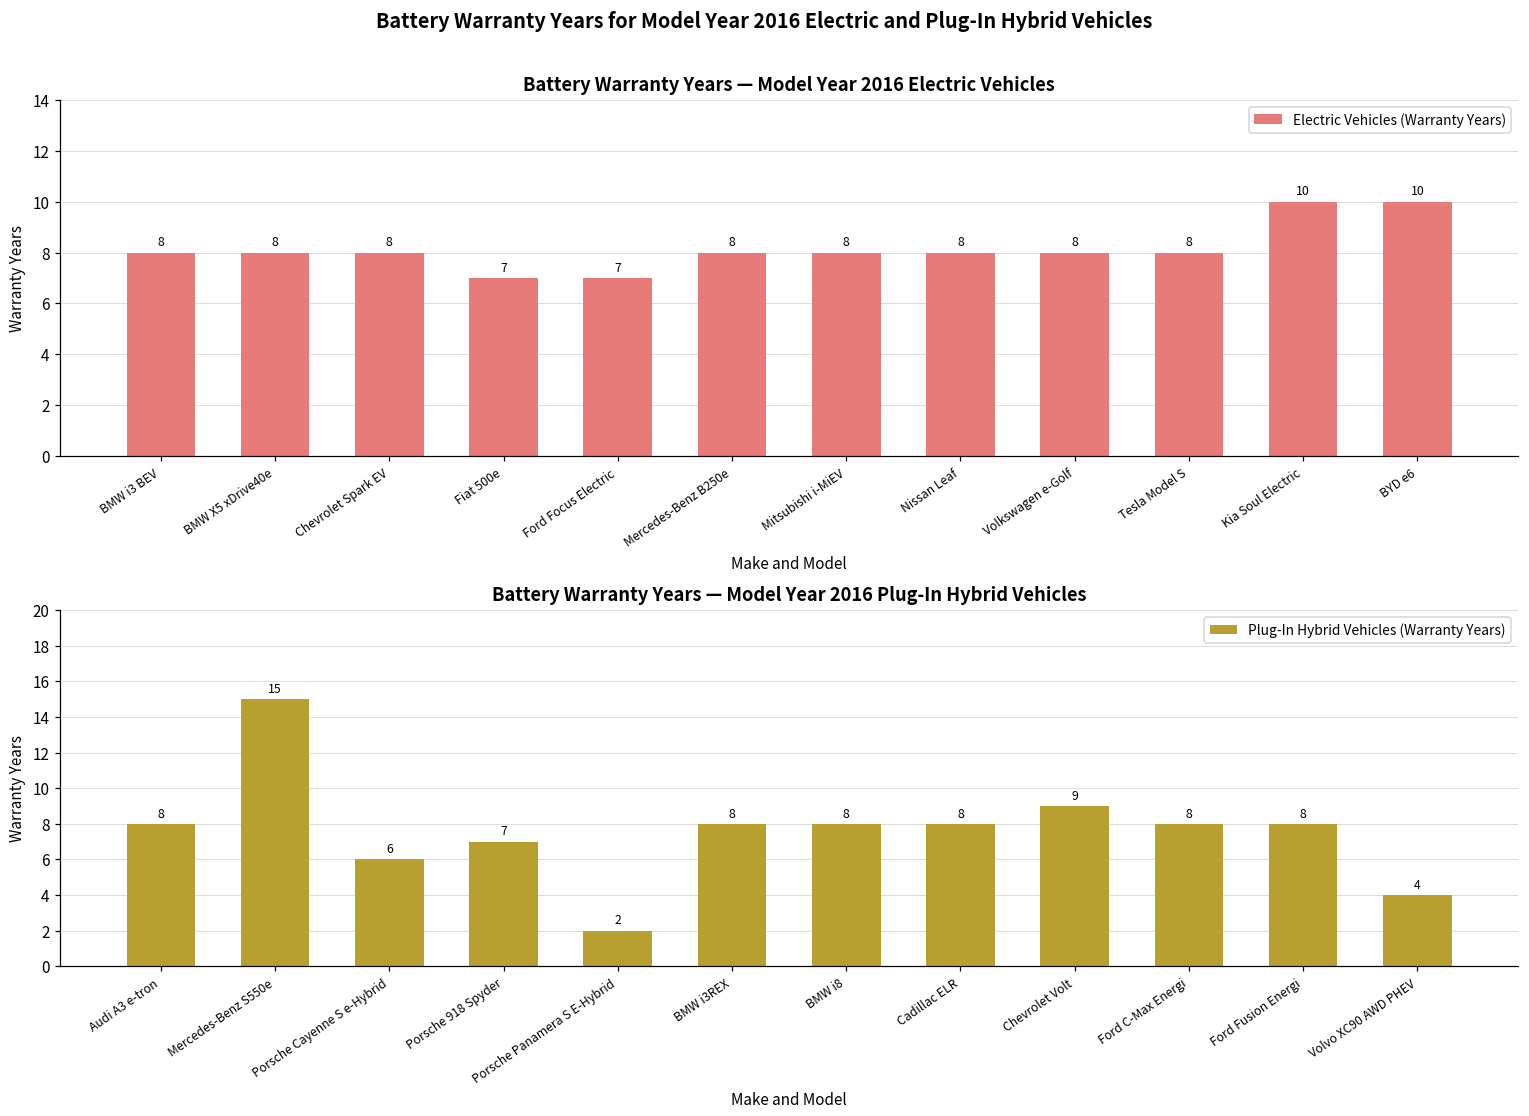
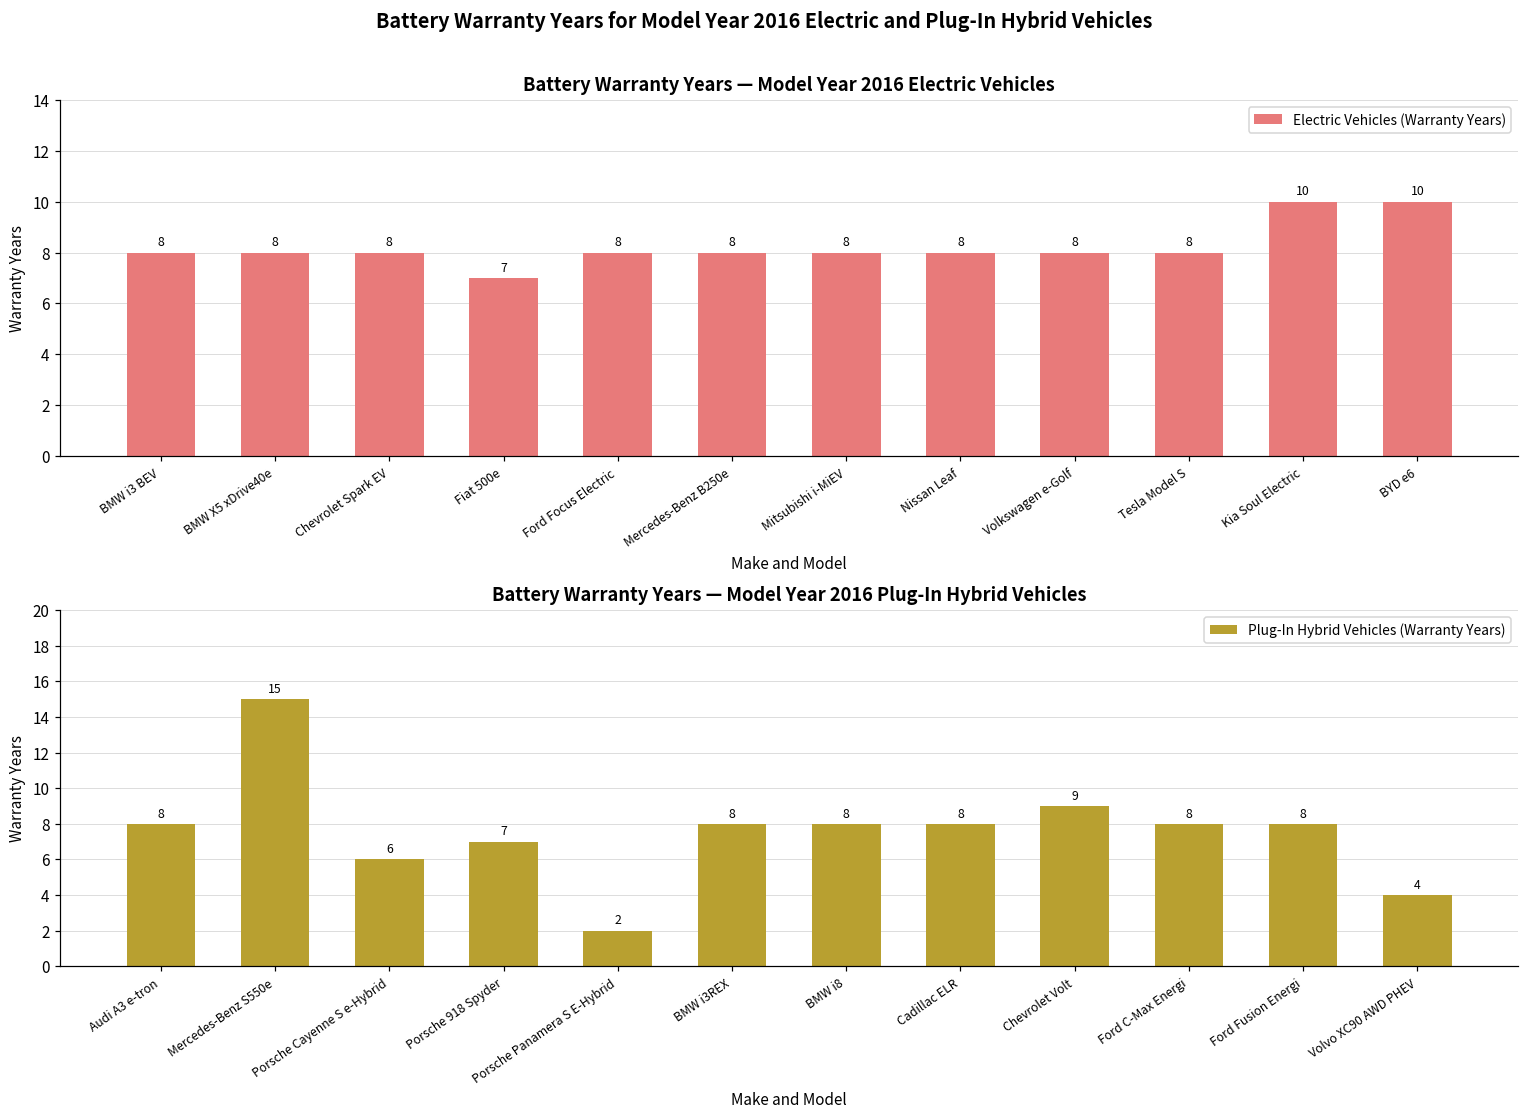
Battery Warranty Years — Model Year 2016 Electric Vehicles, Ford Focus Electric: 7 -> 8
